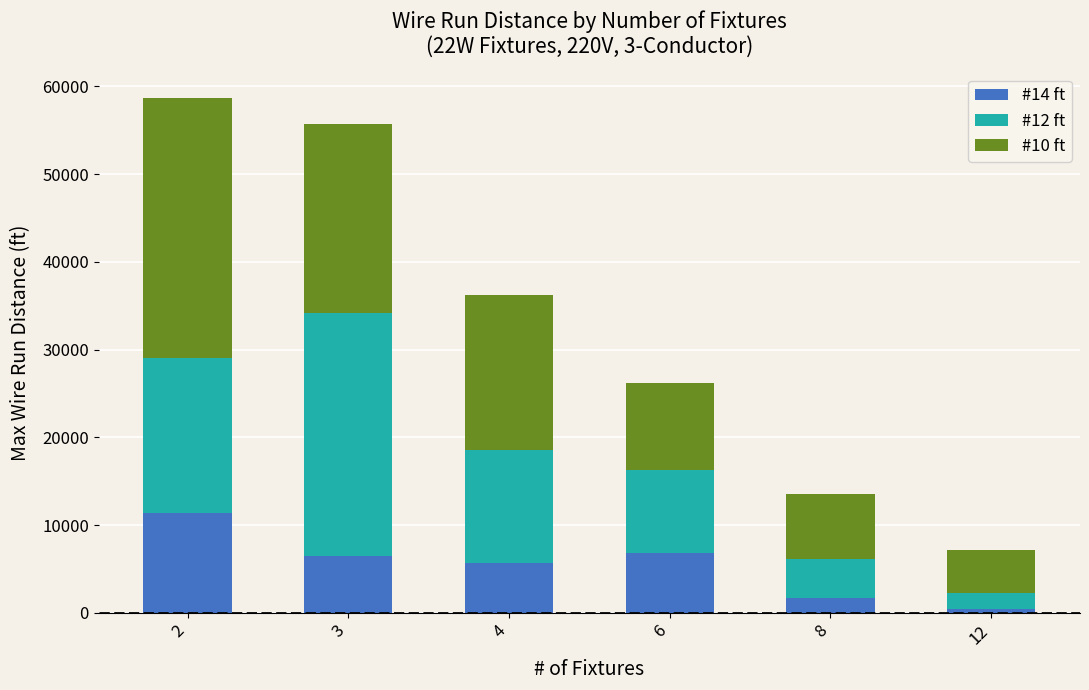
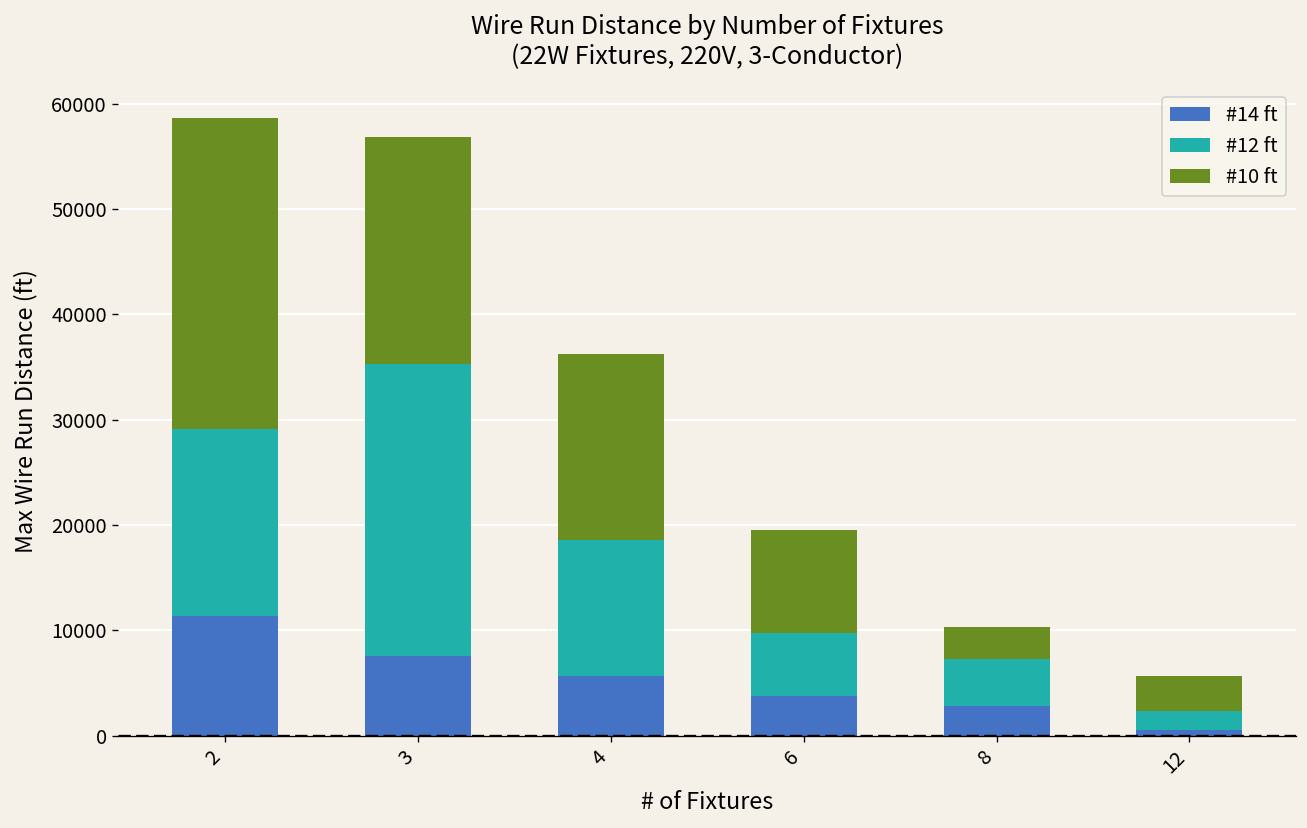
#14 ft, 3: 6000 -> 8000
#14 ft, 6: 7000 -> 4000
#12 ft, 6: 9000 -> 6000
#14 ft, 8: 2000 -> 3000
#10 ft, 8: 7000 -> 3000
#10 ft, 12: 5000 -> 3000
